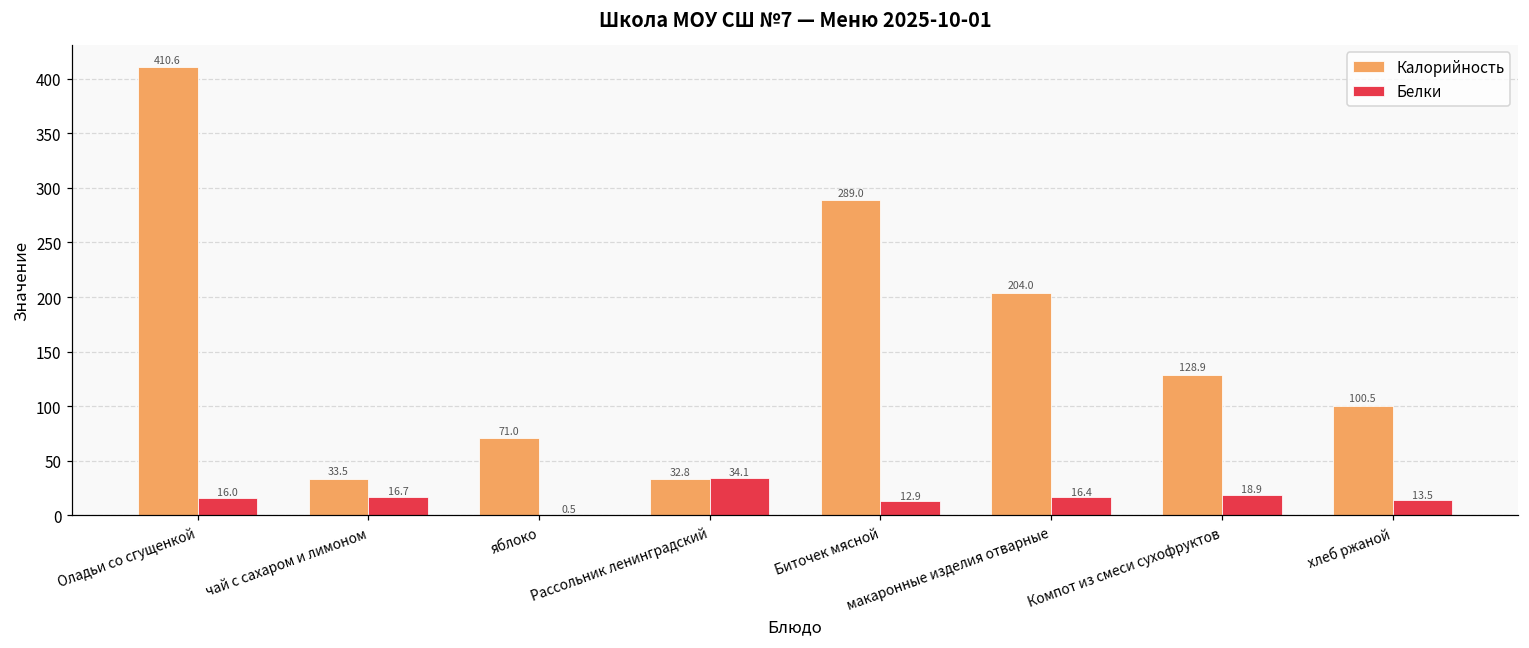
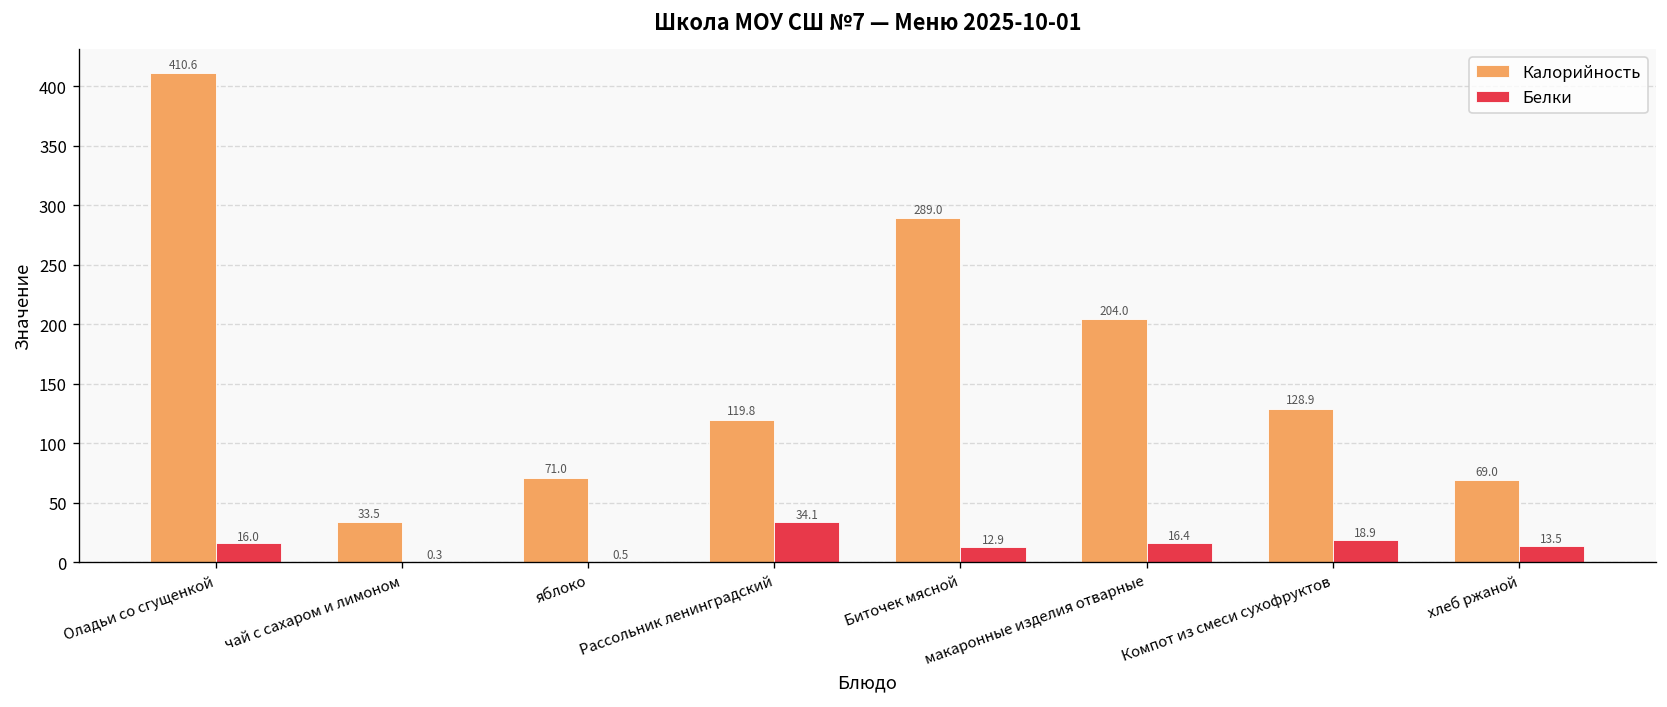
Белки, чай с сахаром и лимоном: 16.7 -> 0.3
Калорийность, Рассольник ленинградский: 32.8 -> 119.8
Калорийность, хлеб ржаной: 100.5 -> 69.0
